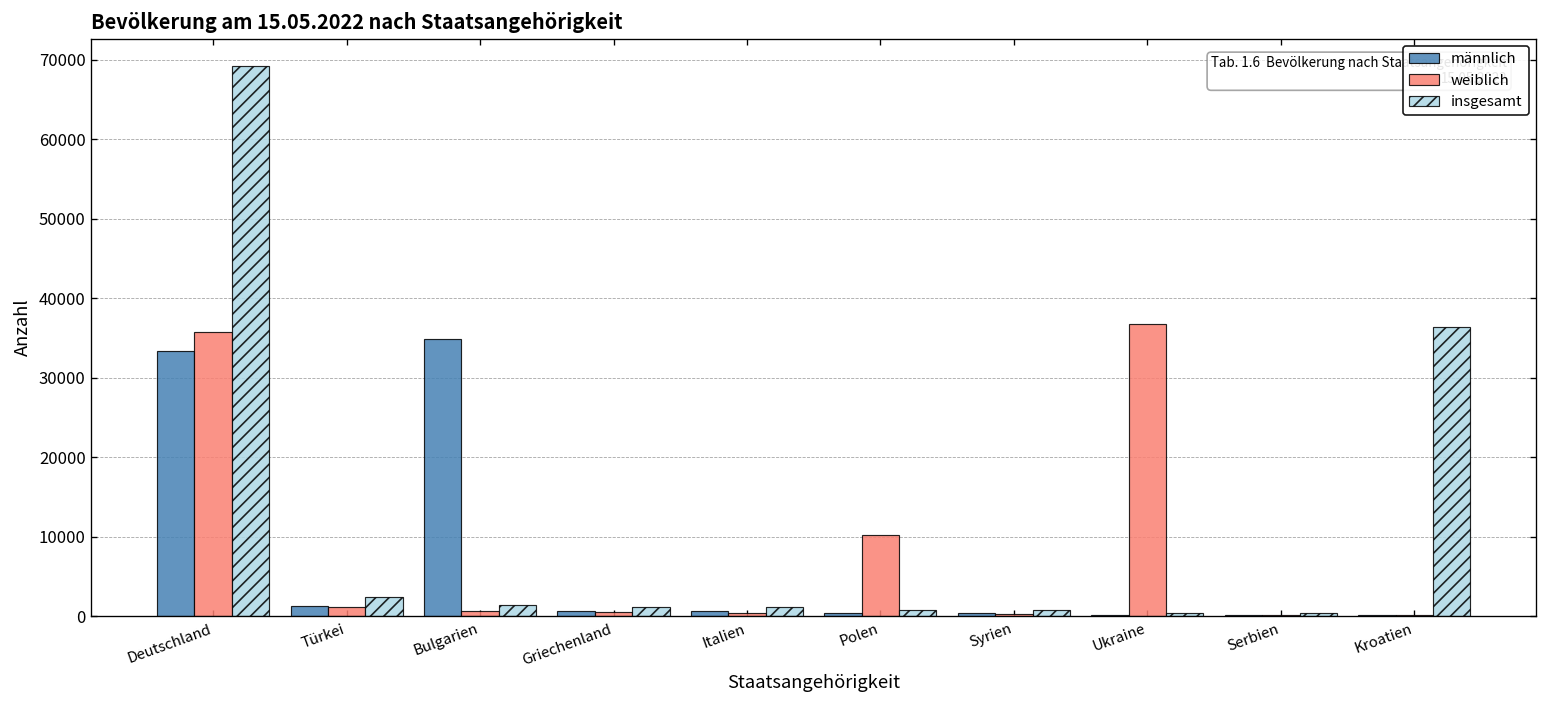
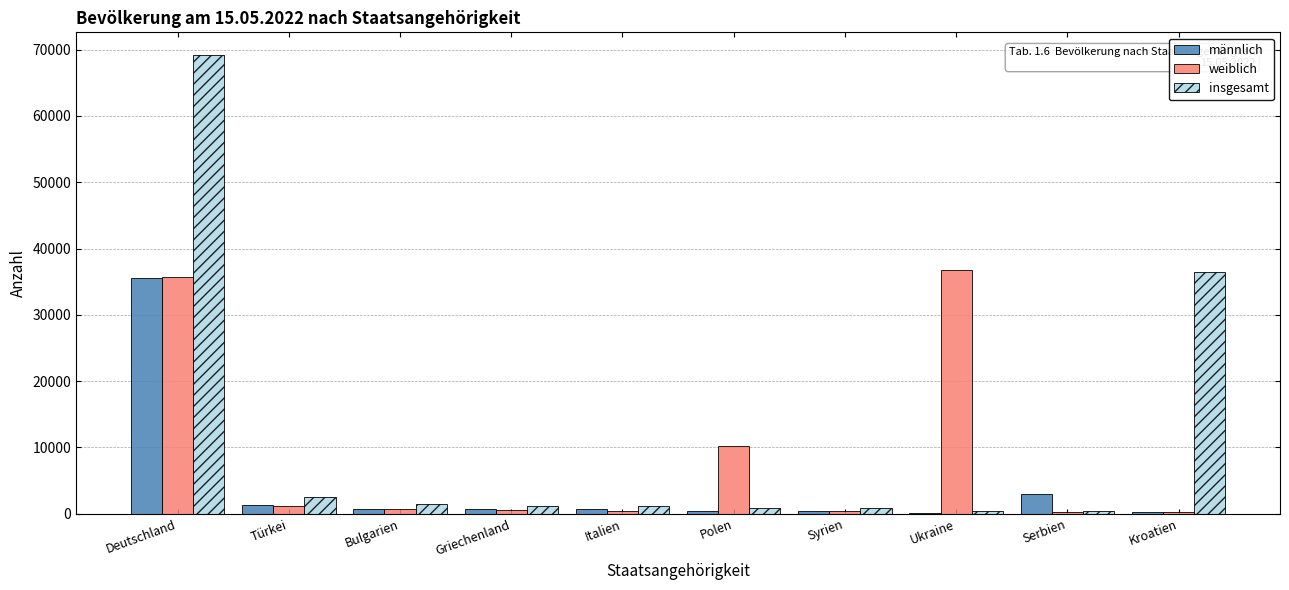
männlich, Deutschland: 33000 -> 36000
männlich, Bulgarien: 35000 -> 1000
männlich, Serbien: 0 -> 3000
